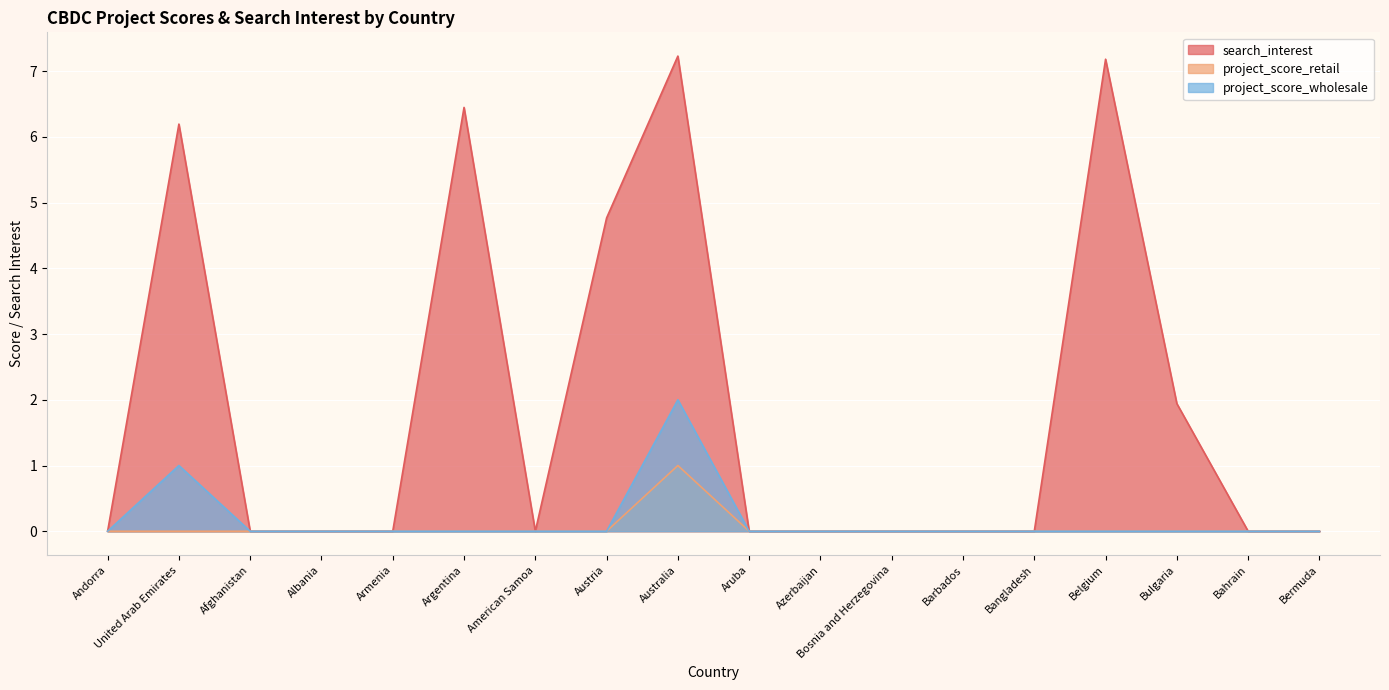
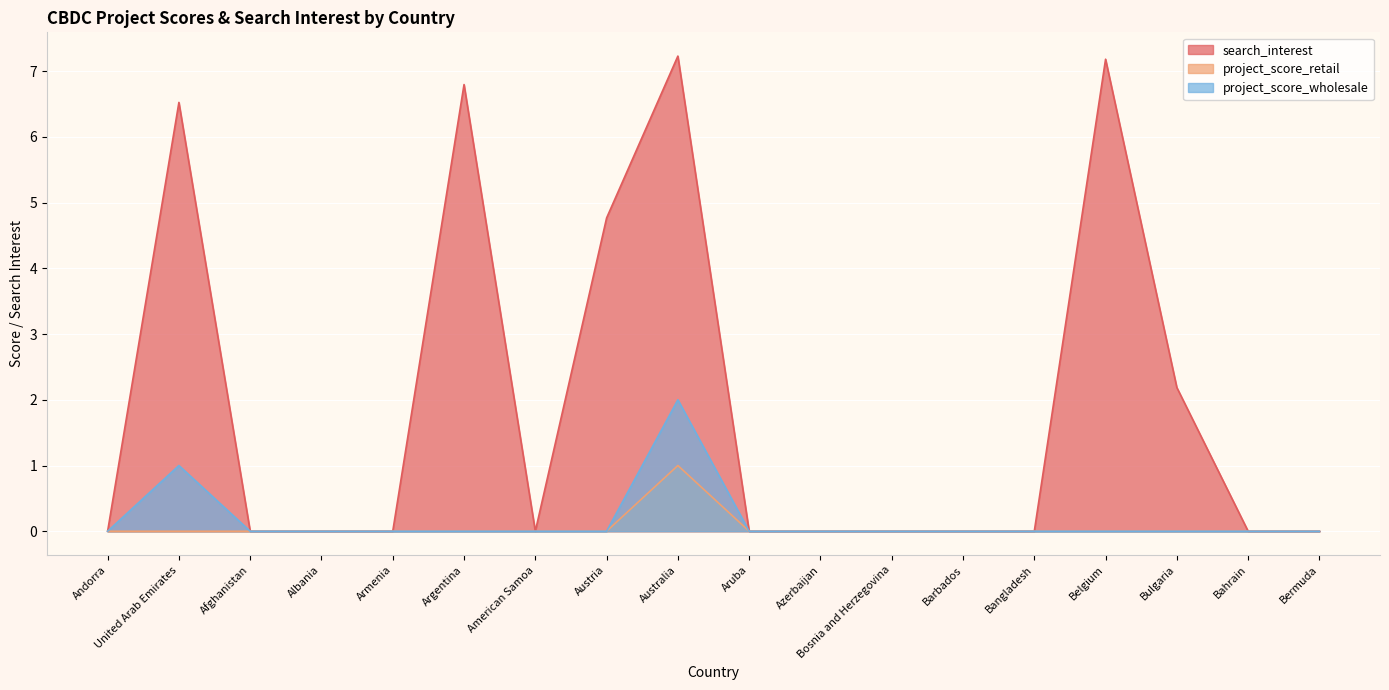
search_interest, United Arab Emirates: 6.2 -> 6.5
search_interest, Argentina: 6.4 -> 6.8
search_interest, Bulgaria: 1.9 -> 2.2
